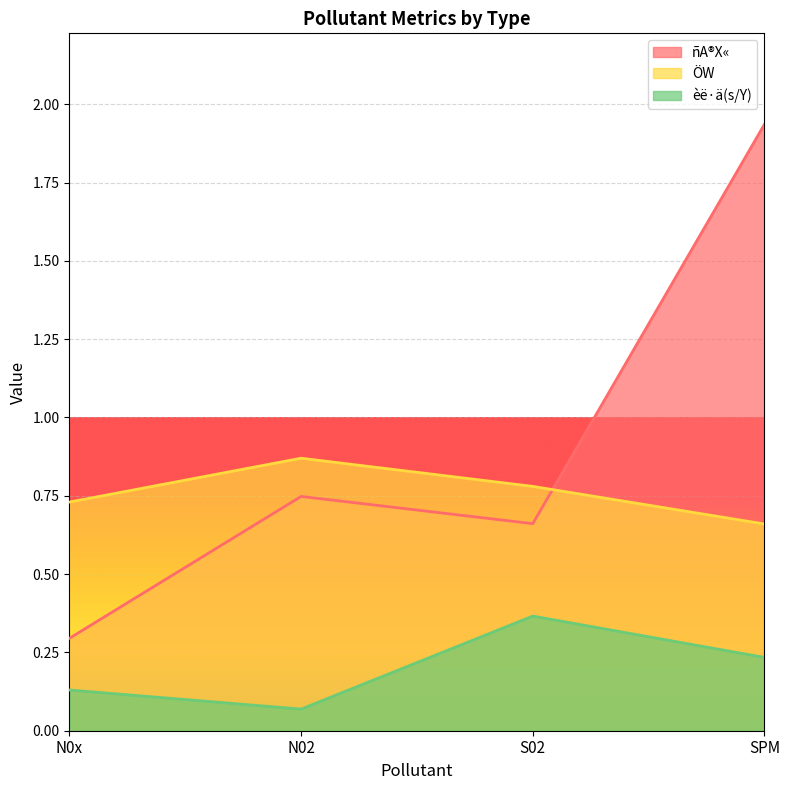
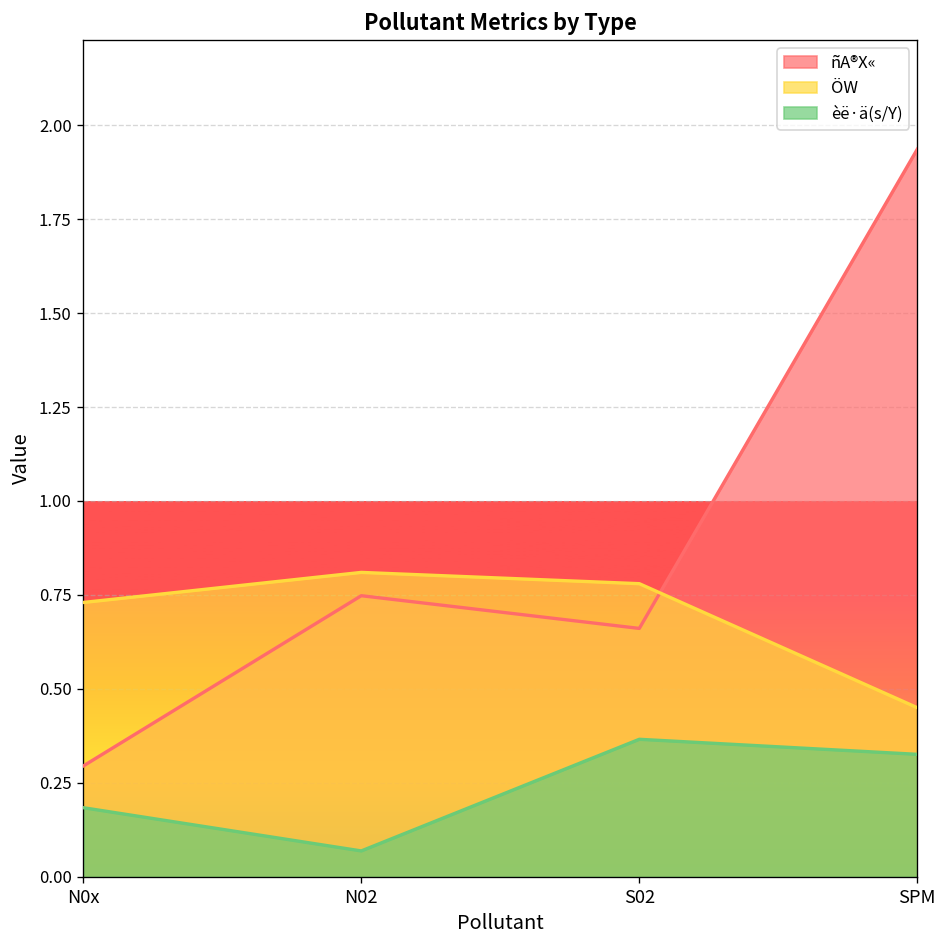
èë·ä(s/Y), N0x: 0.13 -> 0.18
ÖW, N02: 0.87 -> 0.81
ÖW, SPM: 0.66 -> 0.45
èë·ä(s/Y), SPM: 0.23 -> 0.33
